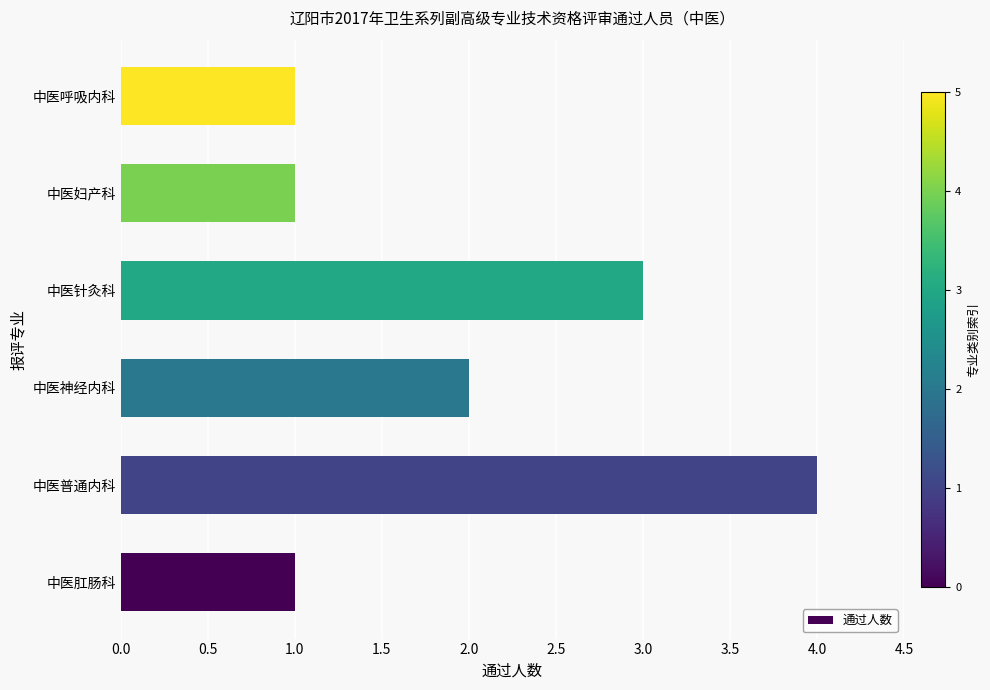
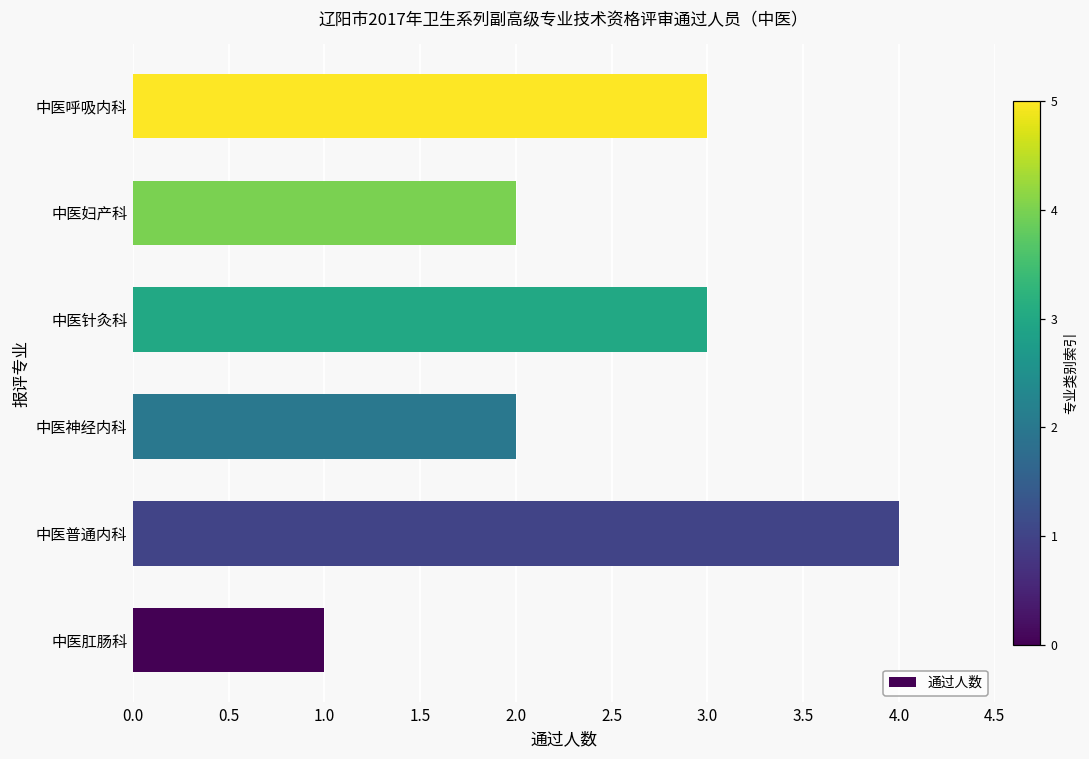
中医呼吸内科: 1 -> 3
中医妇产科: 1 -> 2
